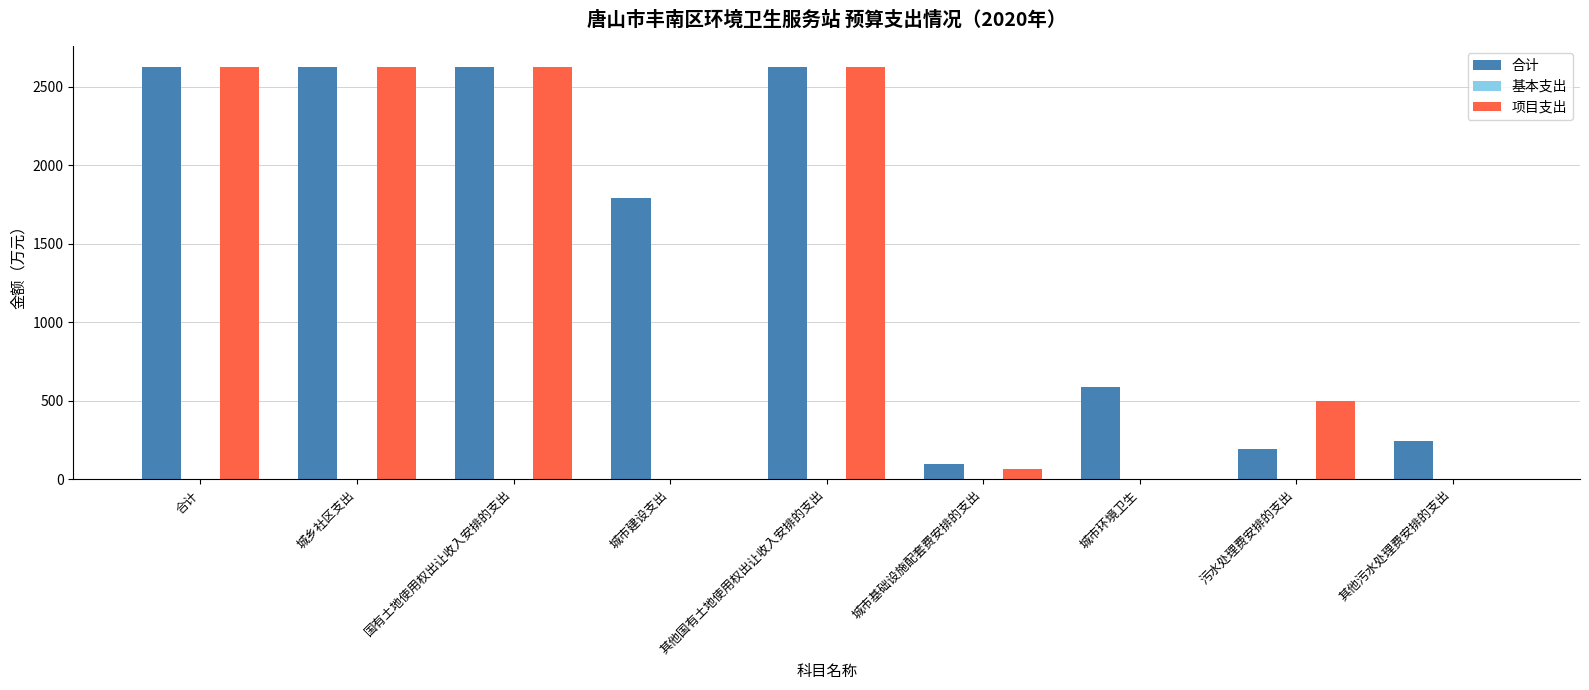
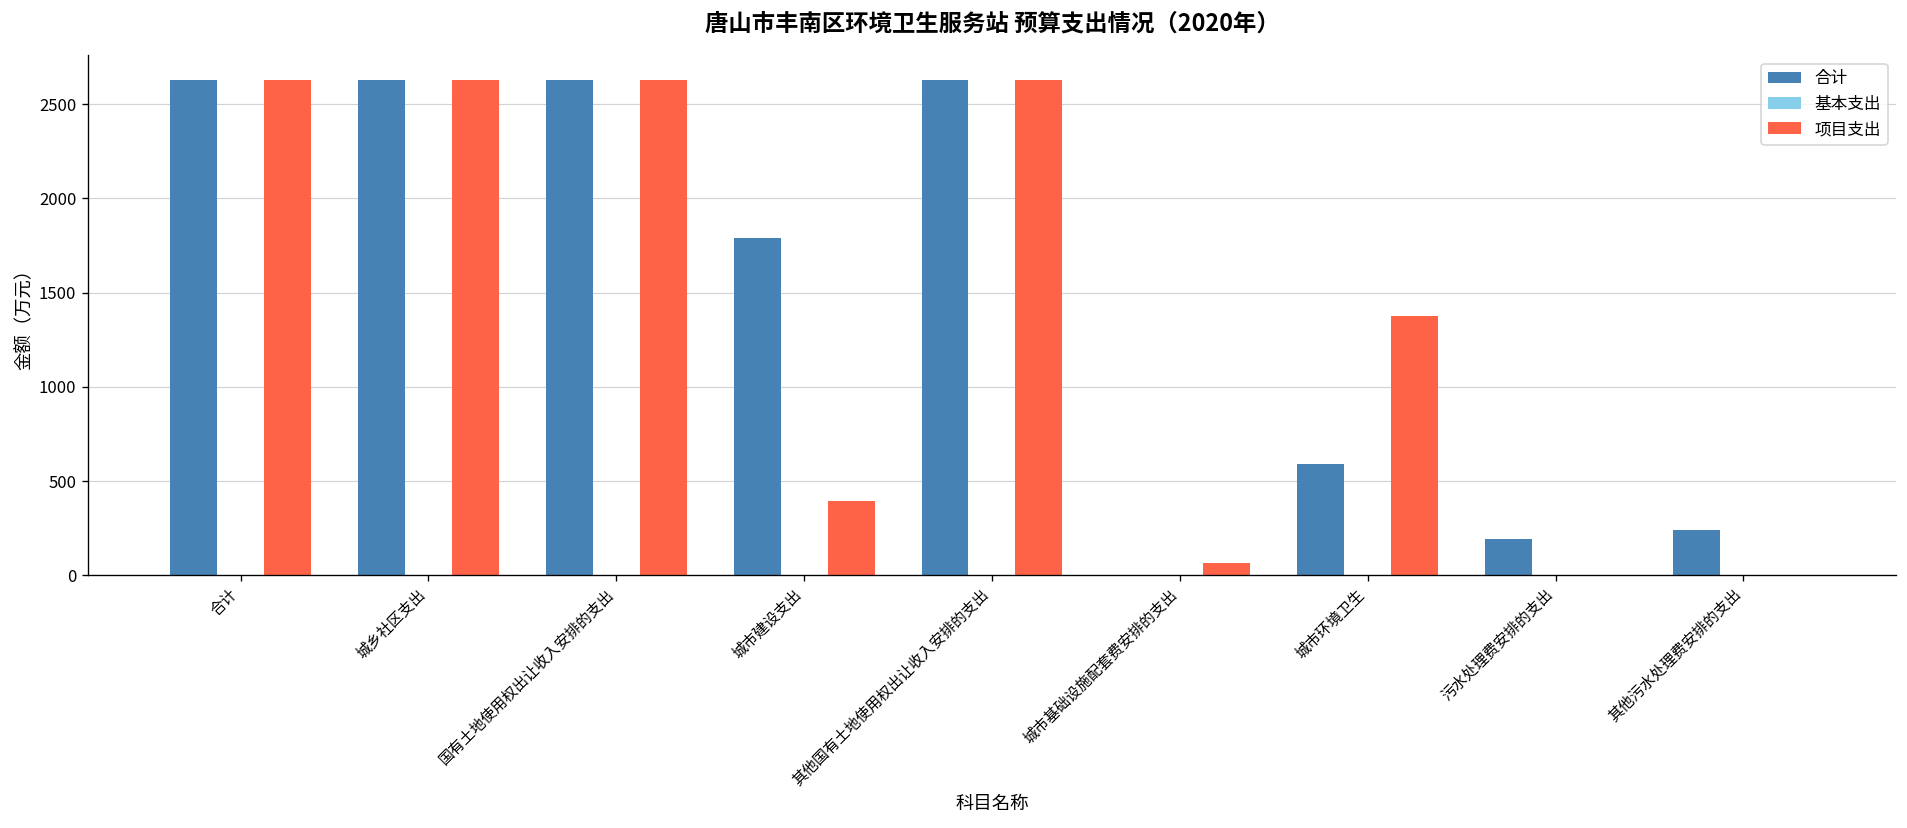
项目支出, 城市建设支出: 0 -> 390
合计, 城市基础设施配套费安排的支出: 100 -> 0
项目支出, 城市环境卫生: 0 -> 1380
项目支出, 污水处理费安排的支出: 500 -> 0
